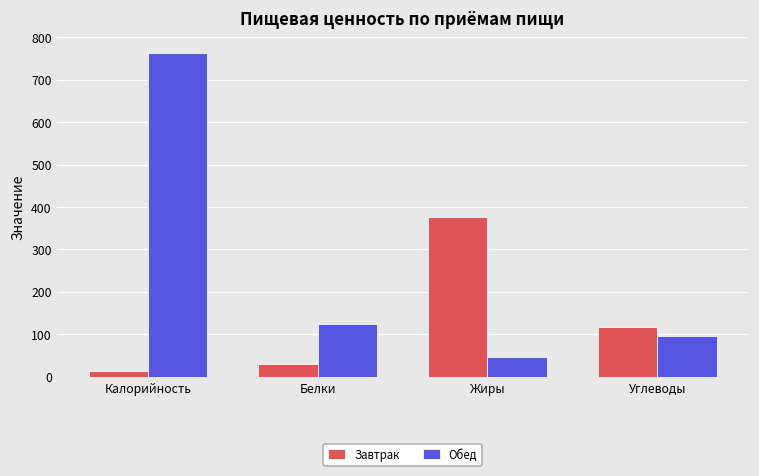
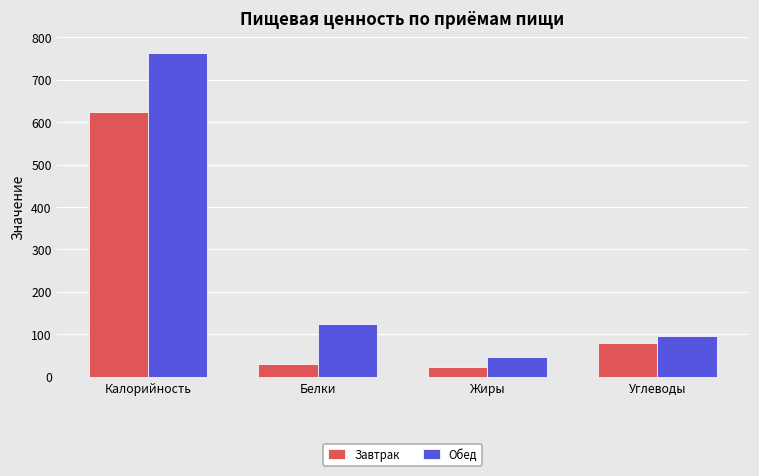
Завтрак, Калорийность: 10 -> 630
Завтрак, Жиры: 380 -> 20
Завтрак, Углеводы: 120 -> 80
